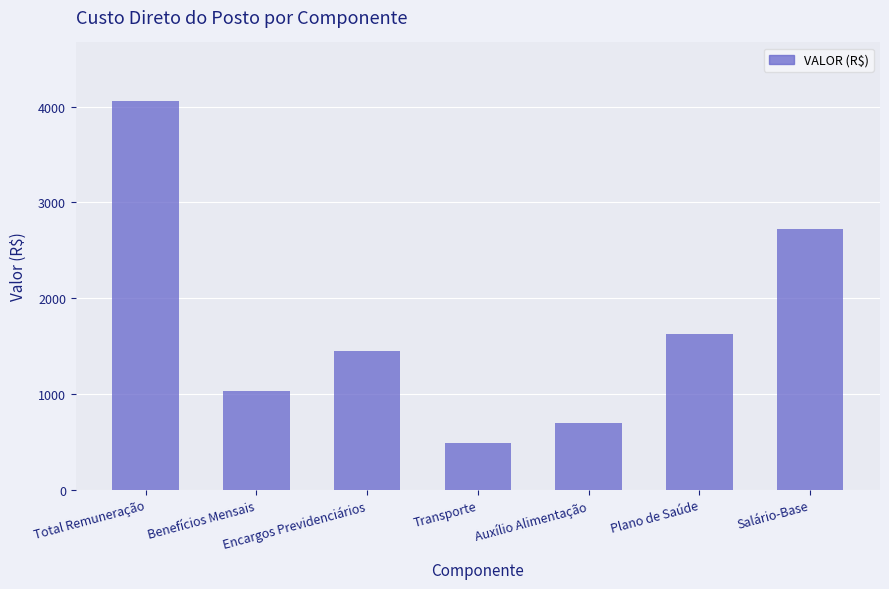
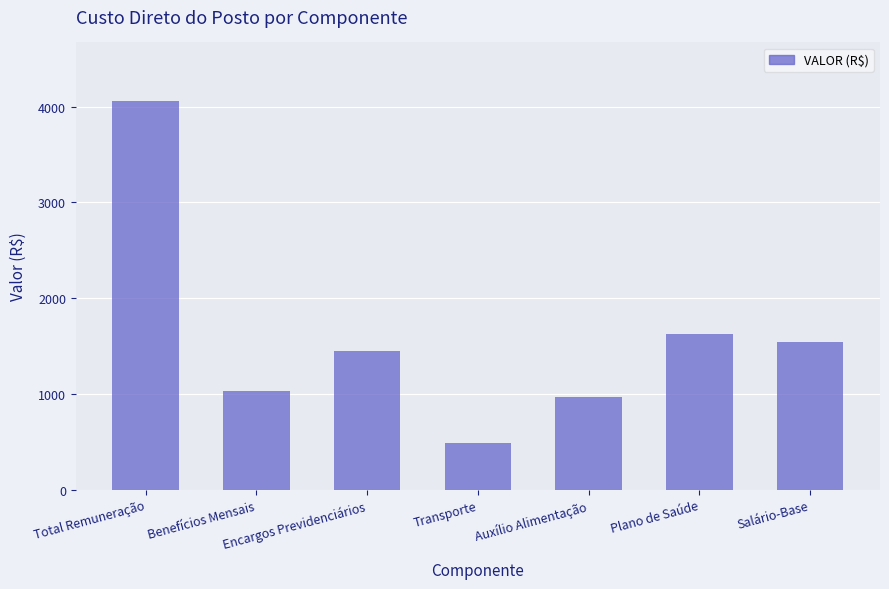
Auxílio Alimentação: 700 -> 1000
Salário-Base: 2700 -> 1500
